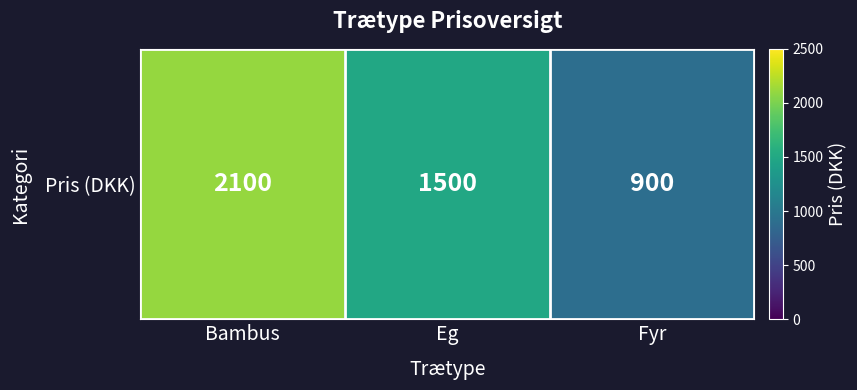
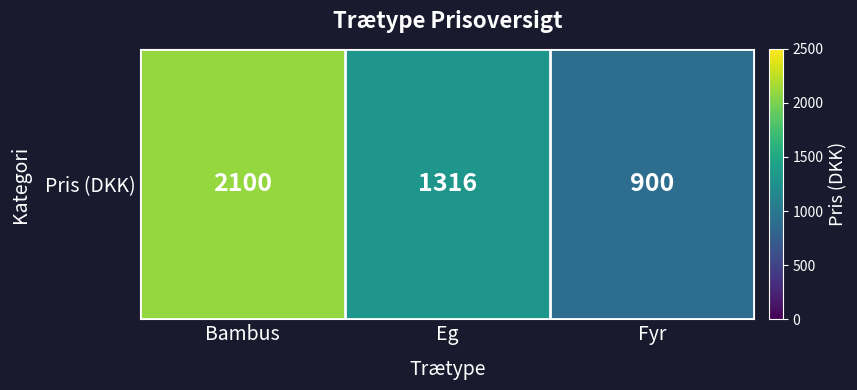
Pris (DKK), Eg: 1500 -> 1316
